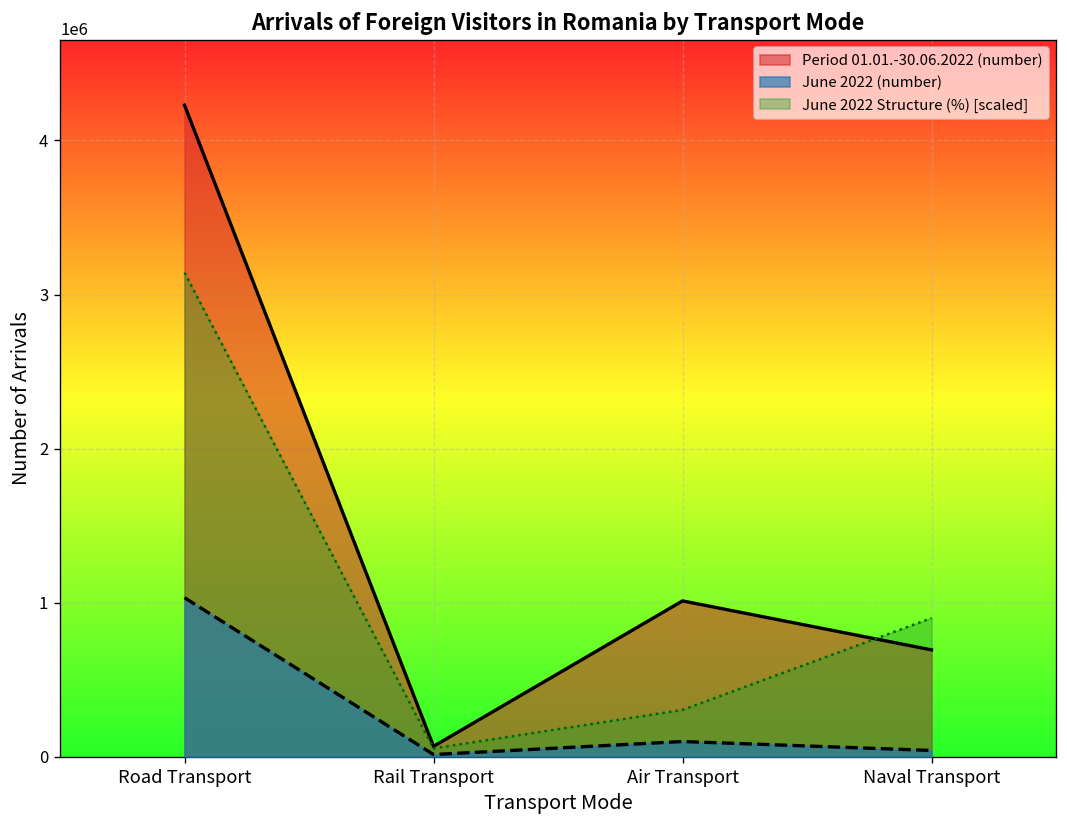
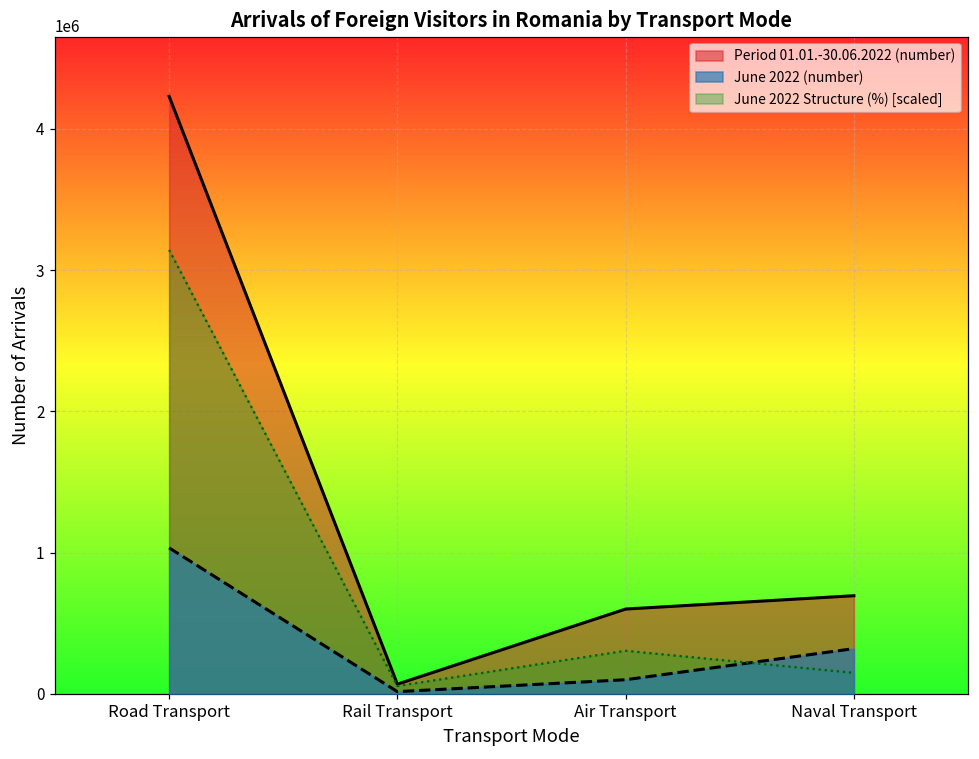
Period 01.01.-30.06.2022 (number), Air Transport: 1010000 -> 600000
June 2022 (number), Naval Transport: 40000 -> 320000
June 2022 Structure (%) [scaled], Naval Transport: 900000 -> 150000
